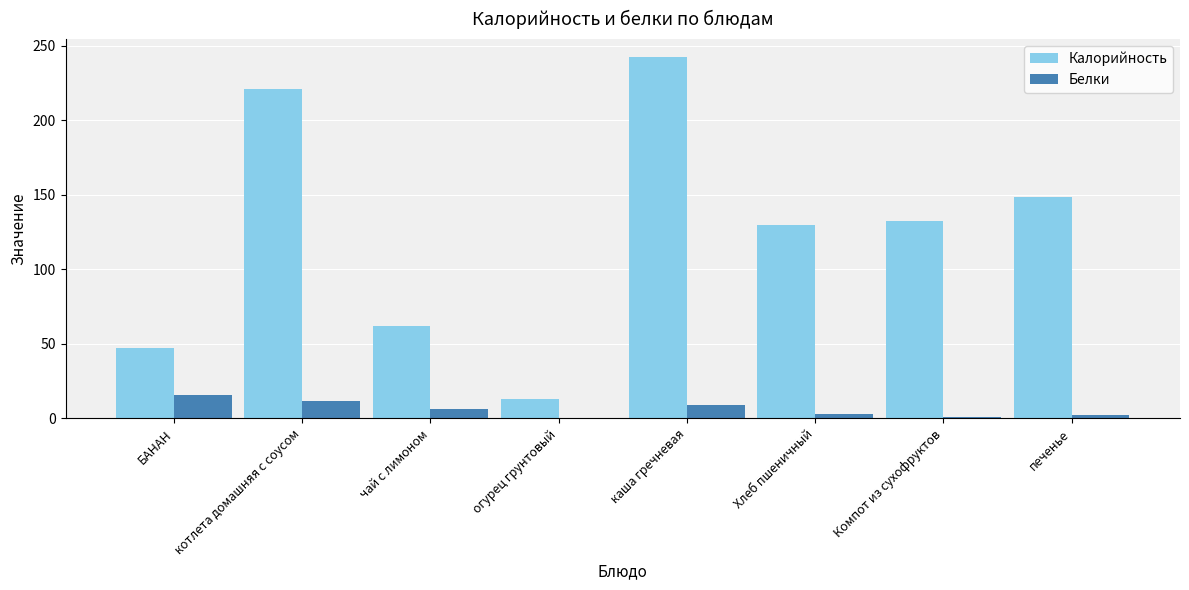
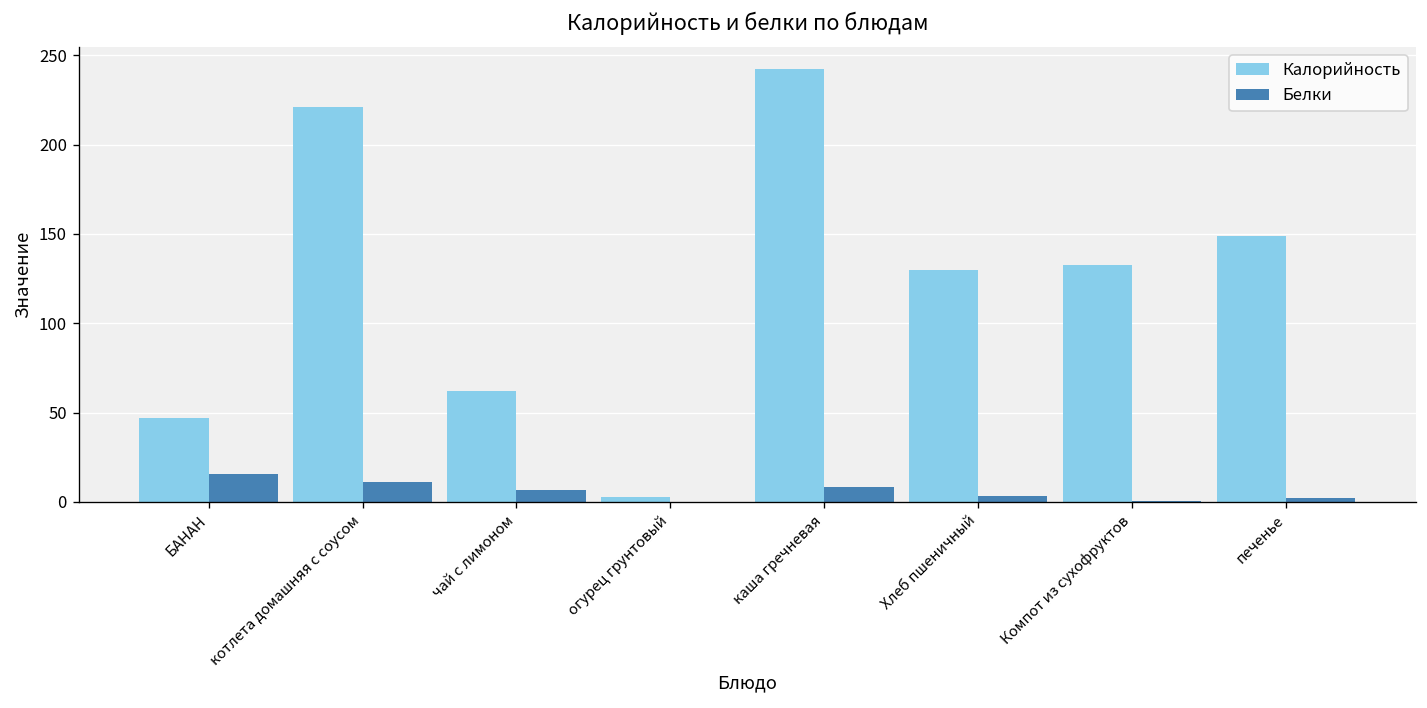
Калорийность, огурец грунтовый: 13 -> 3
